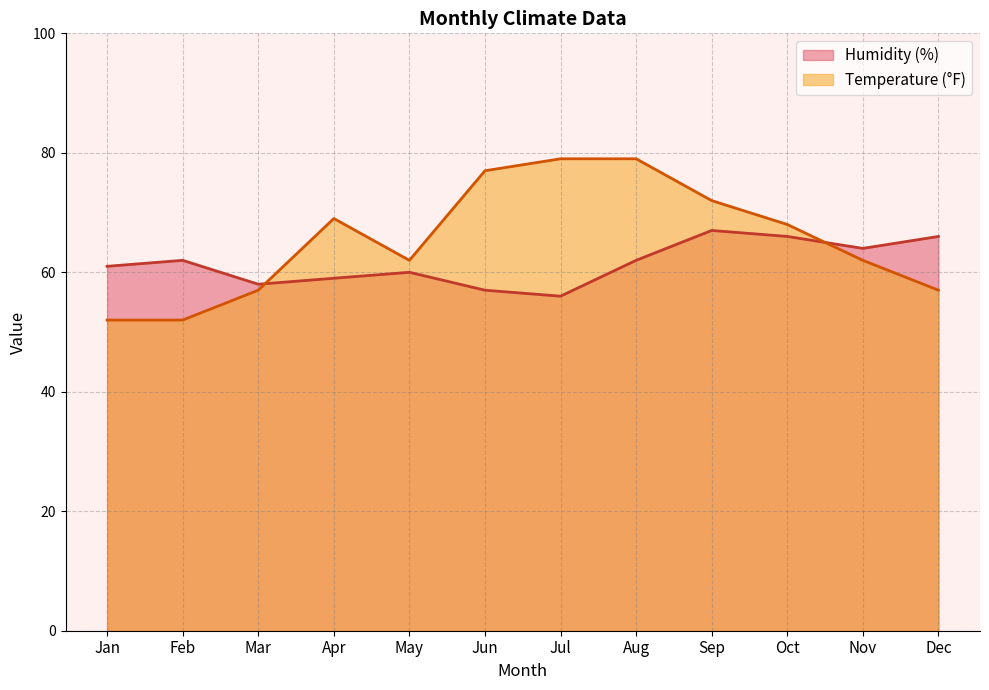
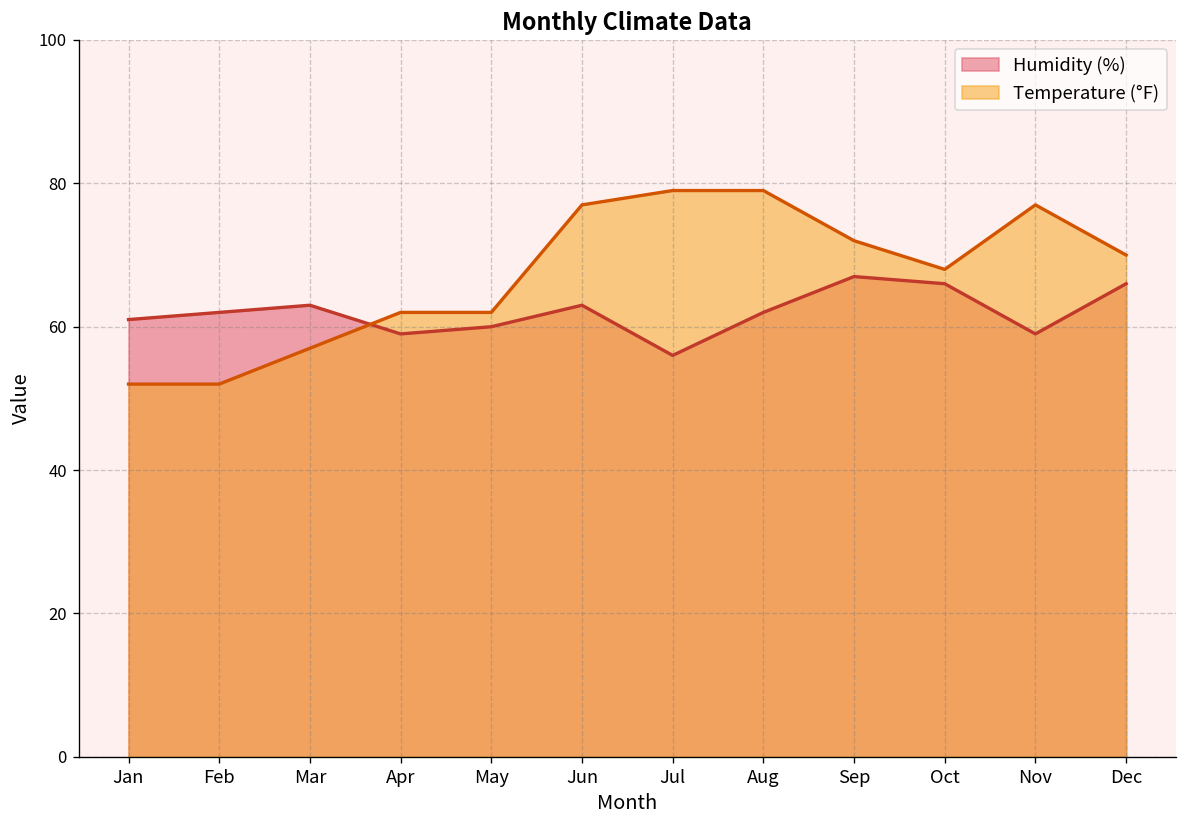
Humidity (%), Mar: 58 -> 63
Temperature (°F), Apr: 69 -> 62
Humidity (%), Jun: 57 -> 63
Humidity (%), Nov: 64 -> 59
Temperature (°F), Nov: 62 -> 77
Temperature (°F), Dec: 57 -> 70
